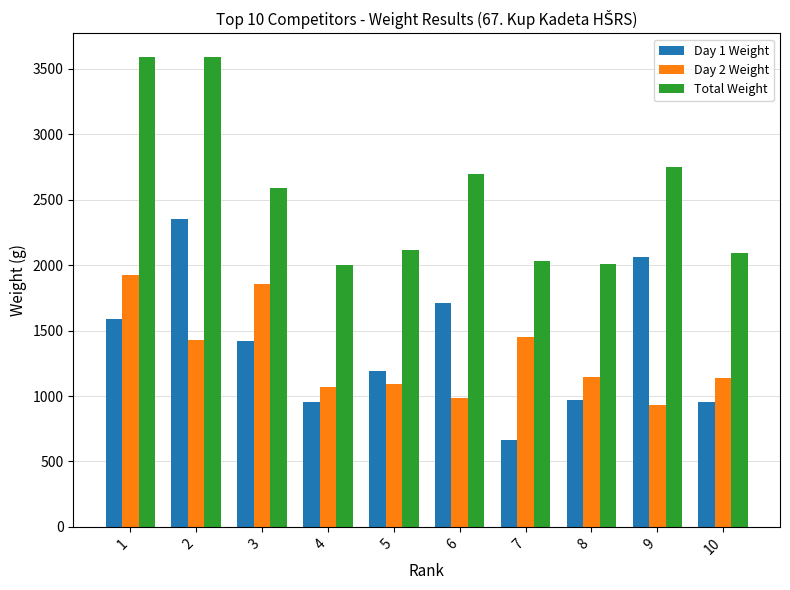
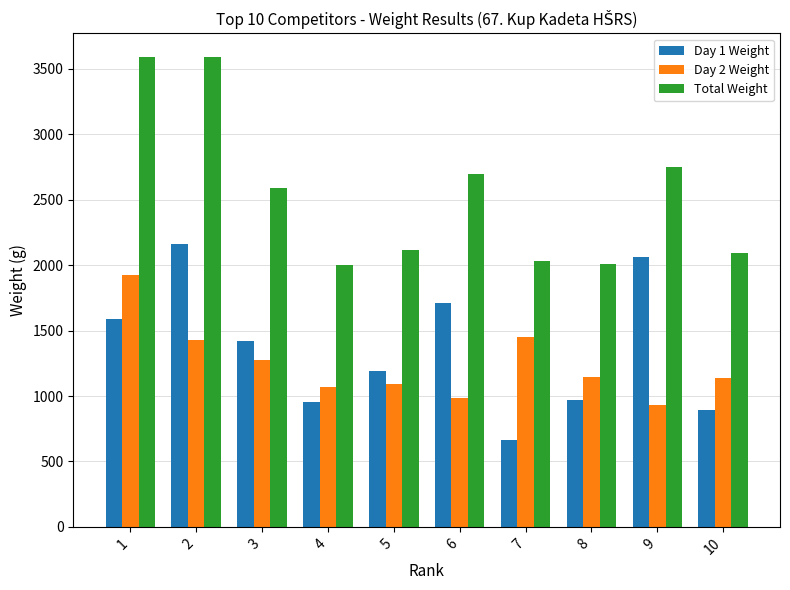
Day 1 Weight, 2: 2350 -> 2160
Day 2 Weight, 3: 1860 -> 1270
Day 1 Weight, 10: 960 -> 890
